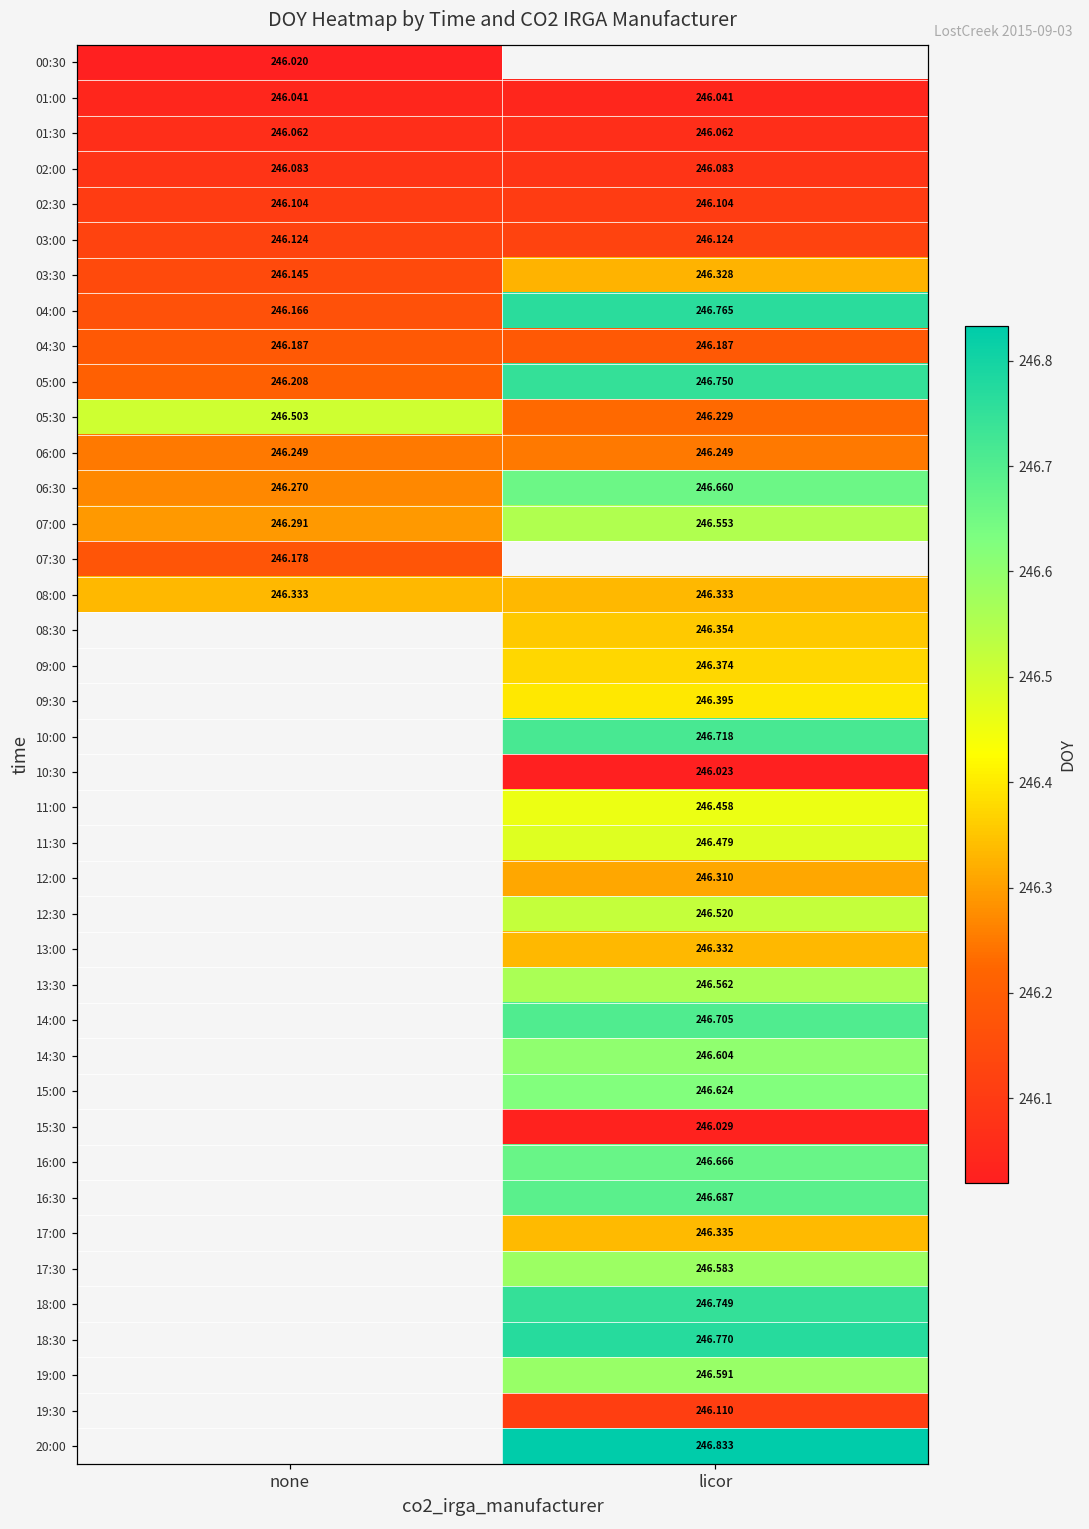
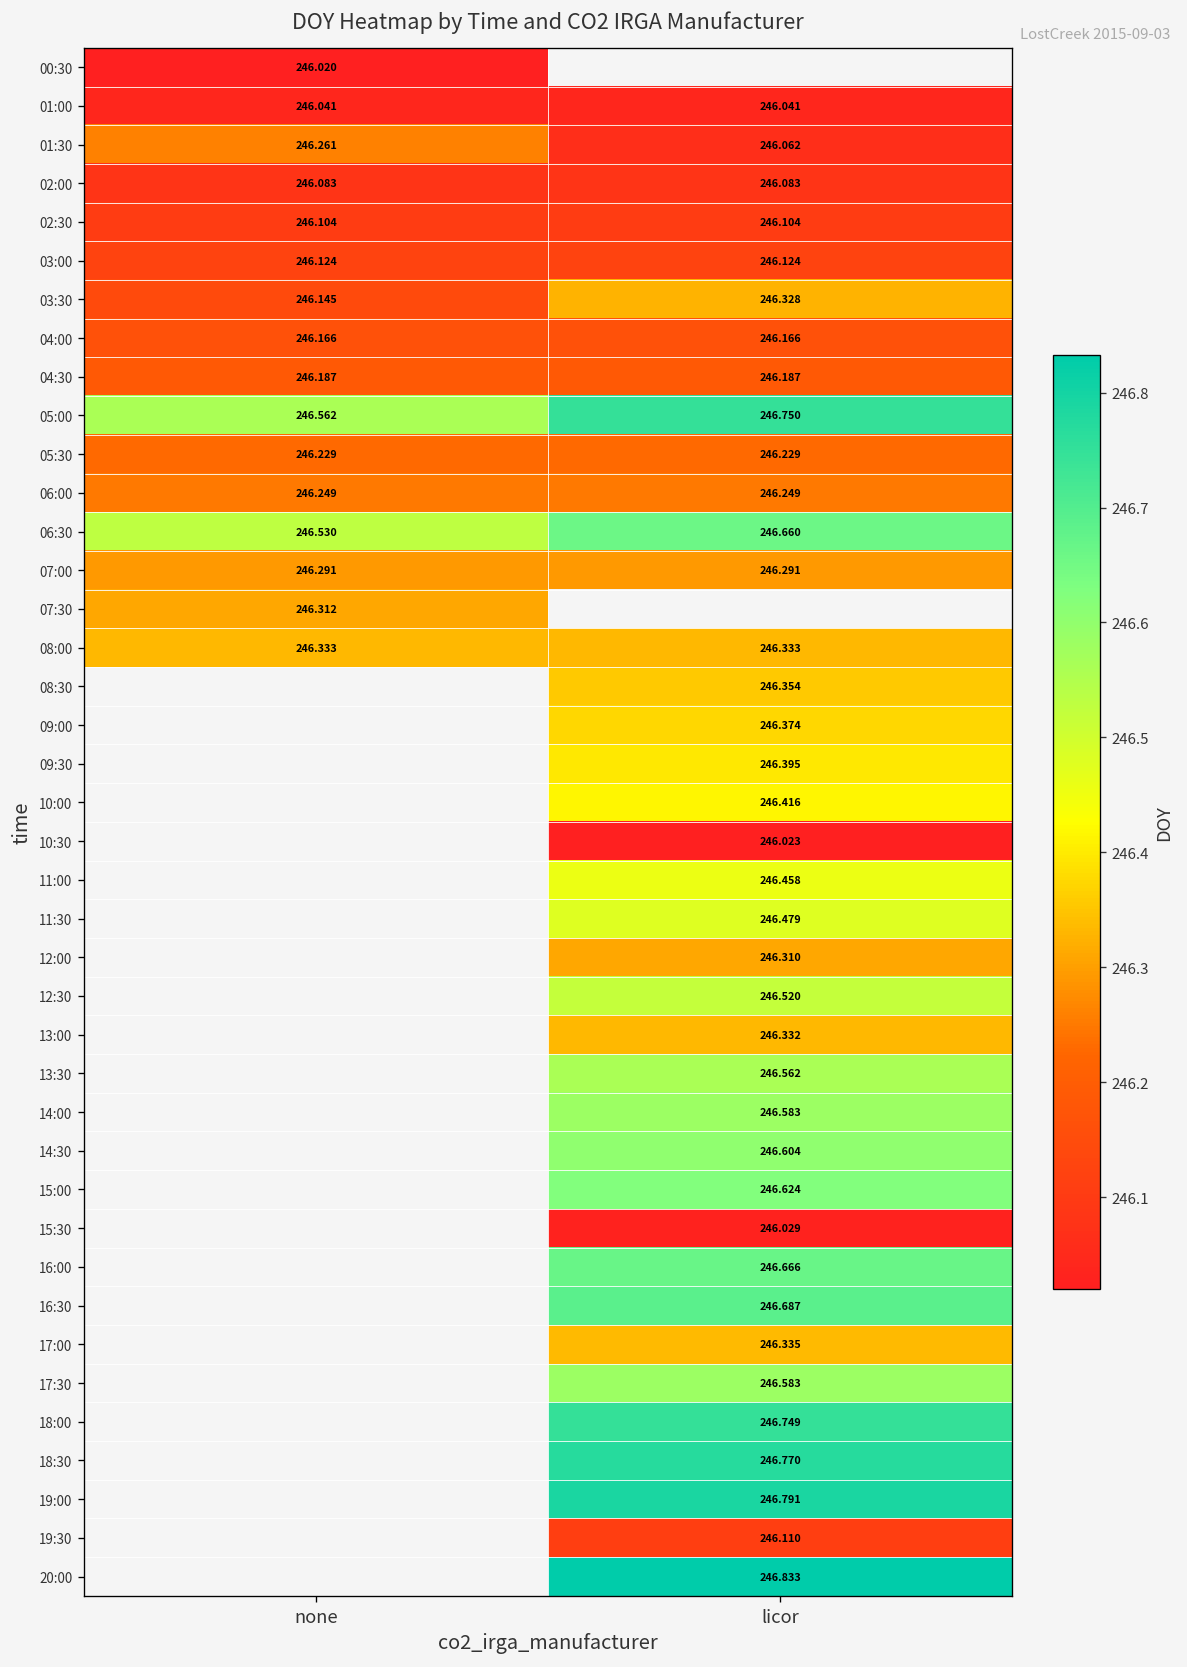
01:30, none: 246.062 -> 246.261
04:00, licor: 246.765 -> 246.166
05:00, none: 246.208 -> 246.562
05:30, none: 246.503 -> 246.229
06:30, none: 246.270 -> 246.530
07:00, licor: 246.553 -> 246.291
07:30, none: 246.178 -> 246.312
10:00, licor: 246.718 -> 246.416
14:00, licor: 246.705 -> 246.583
19:00, licor: 246.591 -> 246.791
